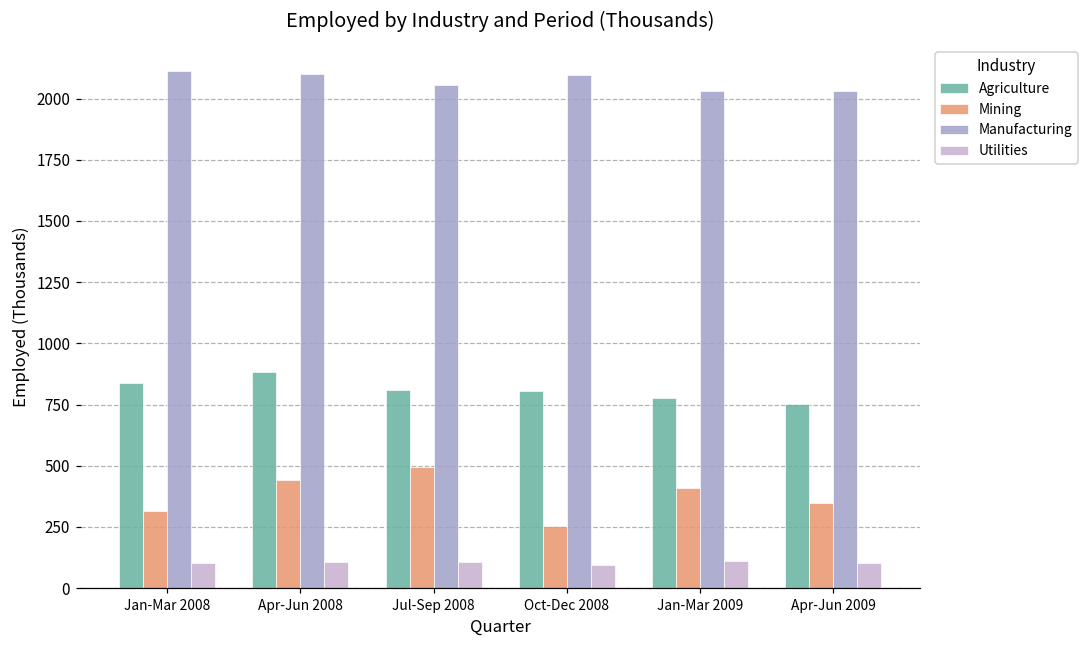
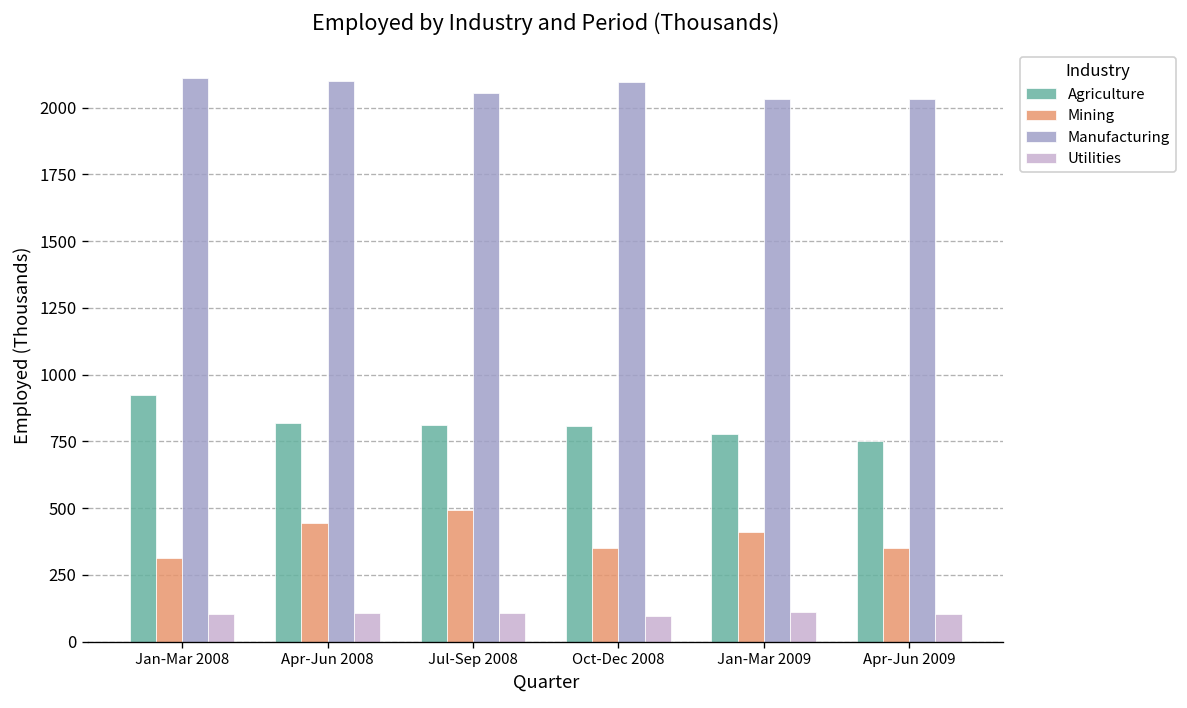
Agriculture, Jan-Mar 2008: 840 -> 930
Agriculture, Apr-Jun 2008: 880 -> 820
Mining, Oct-Dec 2008: 250 -> 350
